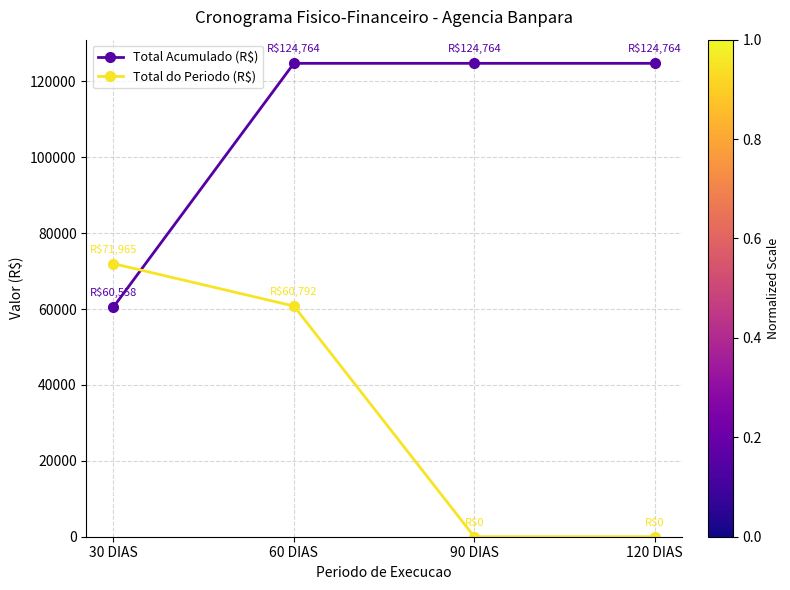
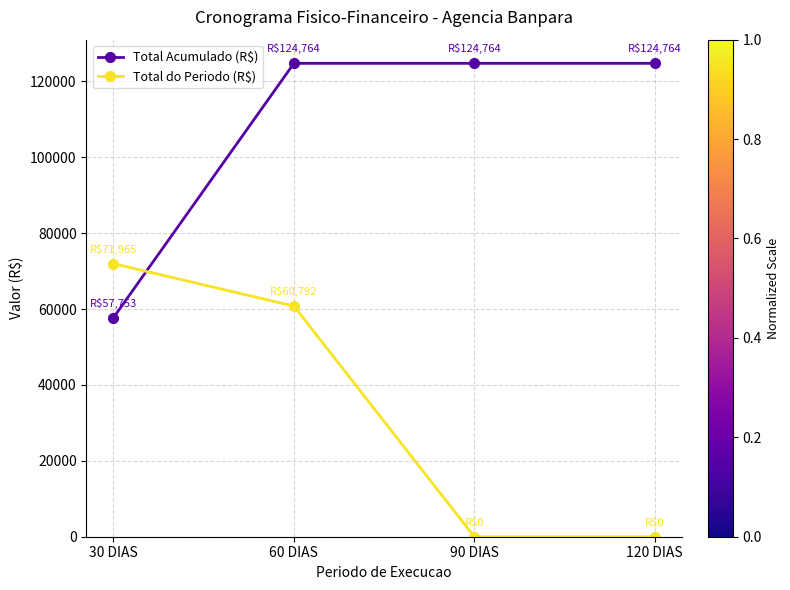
Total Acumulado (R$), 30 DIAS: $60,558 -> $57,753
